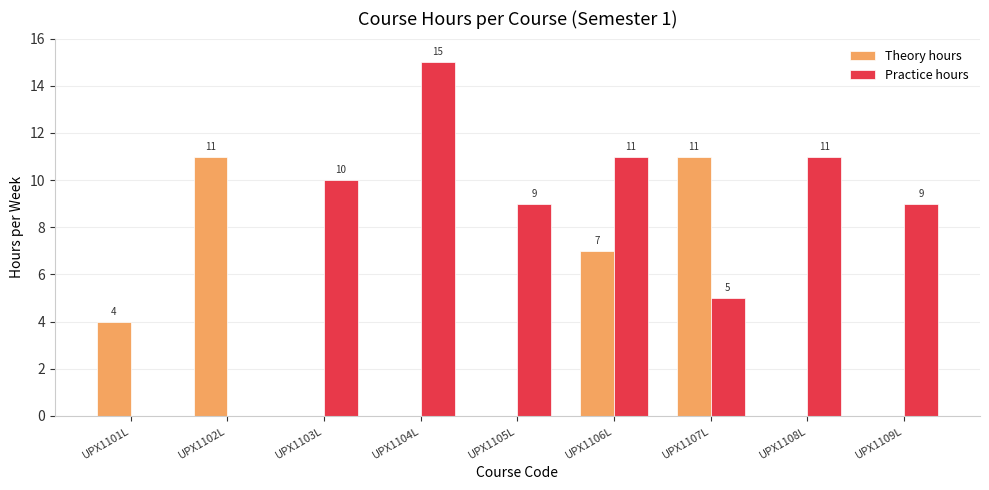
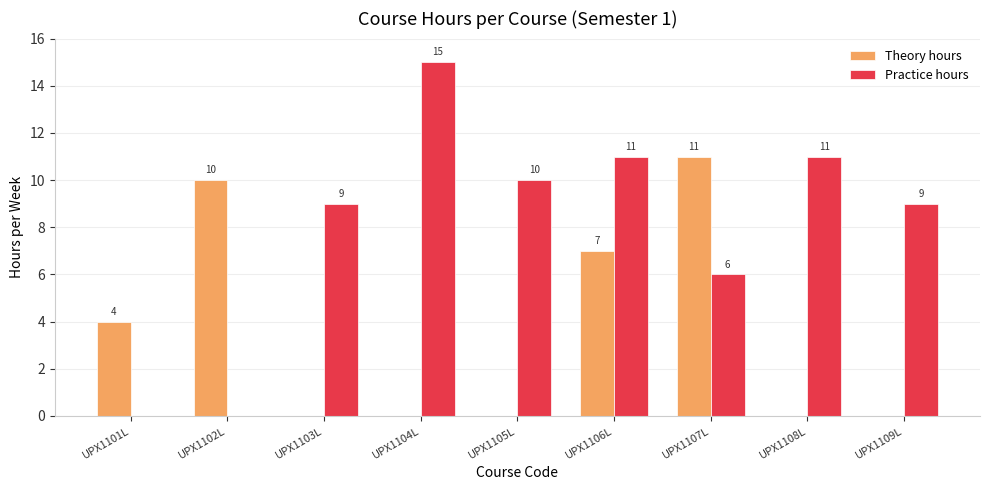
Theory hours, UPX1102L: 11 -> 10
Practice hours, UPX1103L: 10 -> 9
Practice hours, UPX1105L: 9 -> 10
Practice hours, UPX1107L: 5 -> 6
